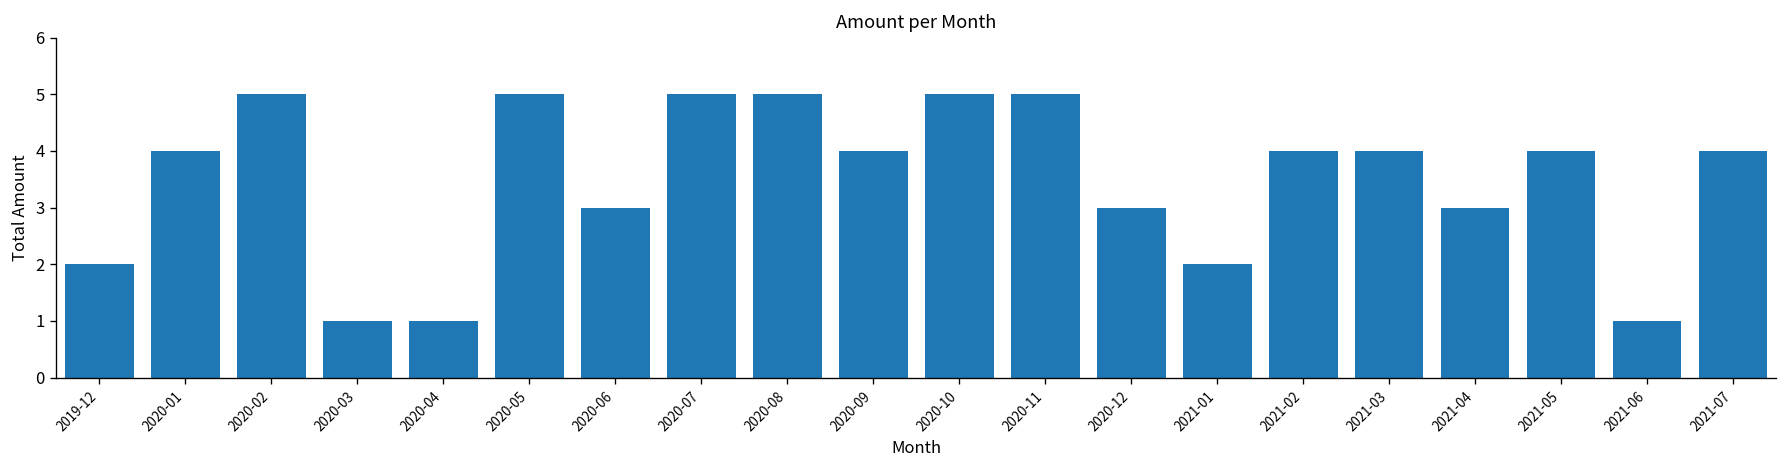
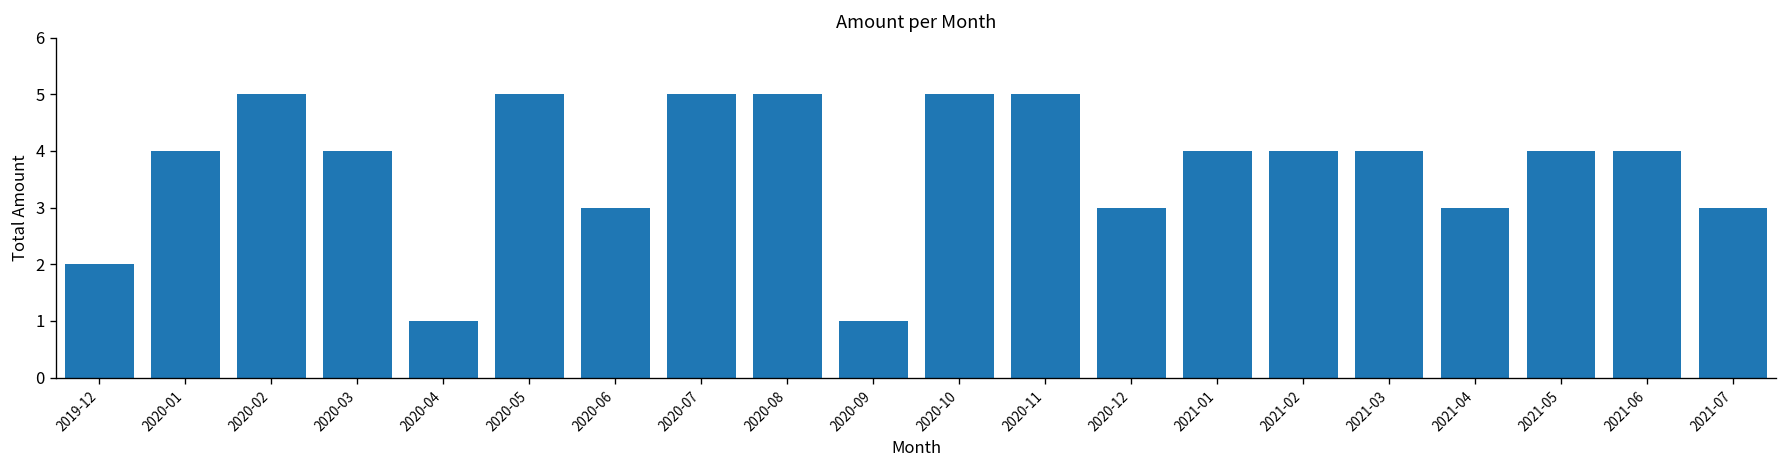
2020-03: 1 -> 4
2020-09: 4 -> 1
2021-01: 2 -> 4
2021-06: 1 -> 4
2021-07: 4 -> 3
